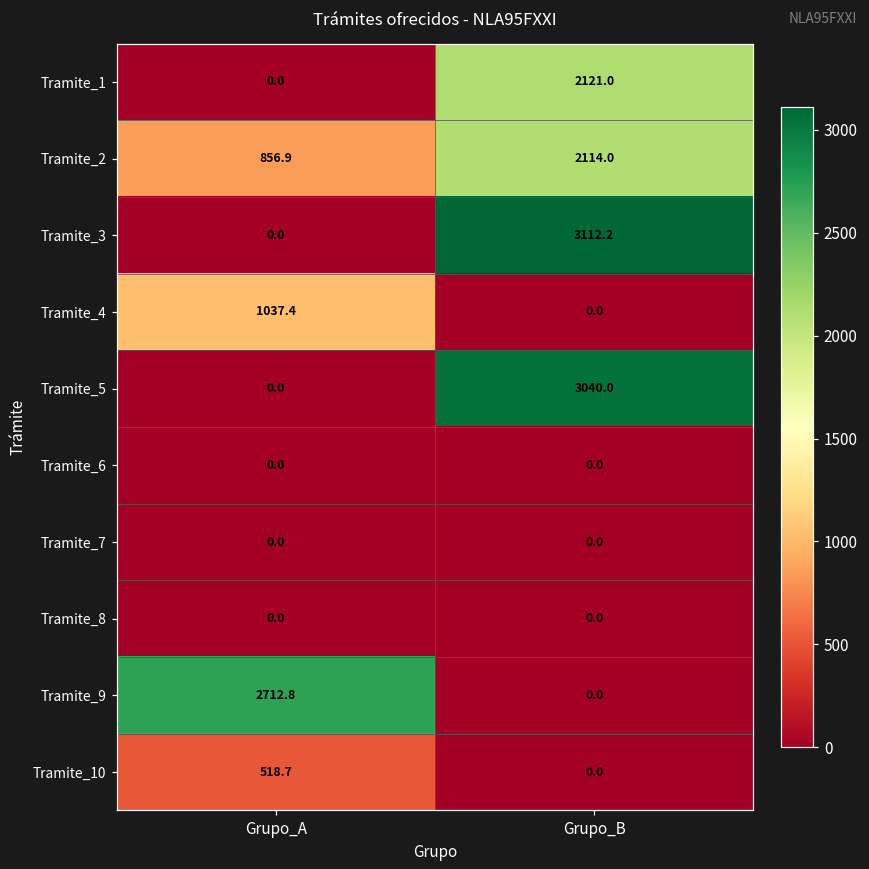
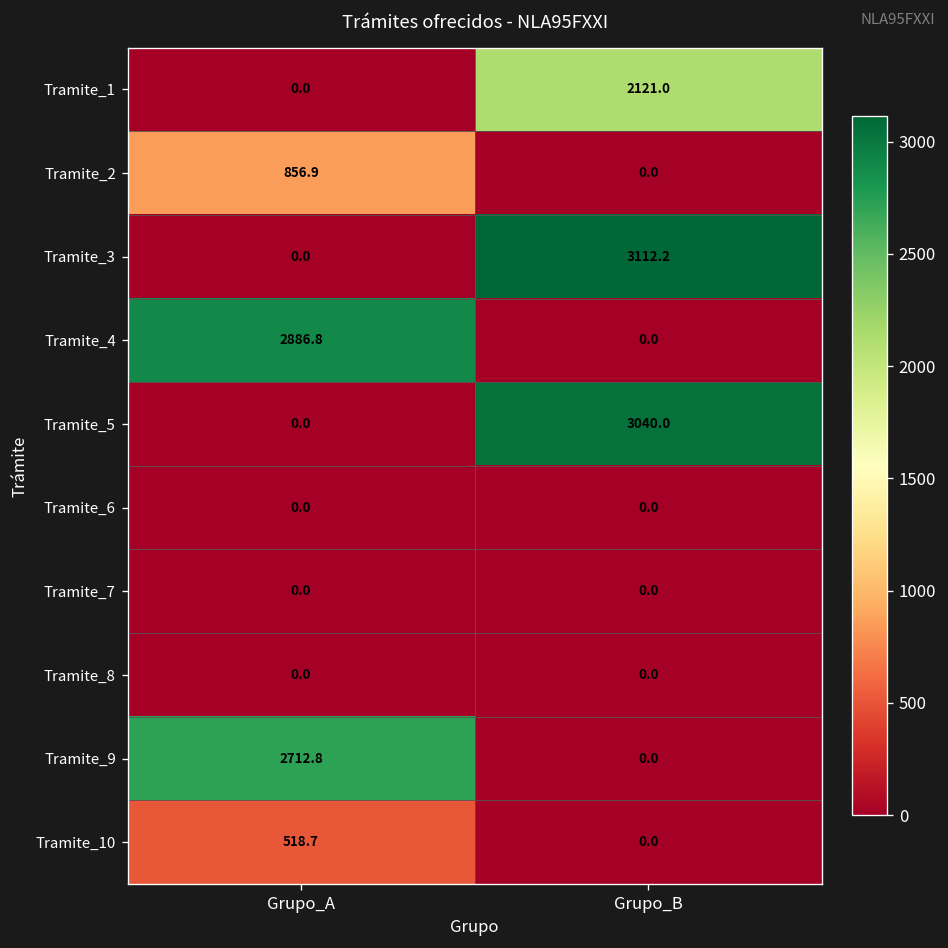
Tramite_2, Grupo_B: 2114.0 -> 0.0
Tramite_4, Grupo_A: 1037.4 -> 2886.8
